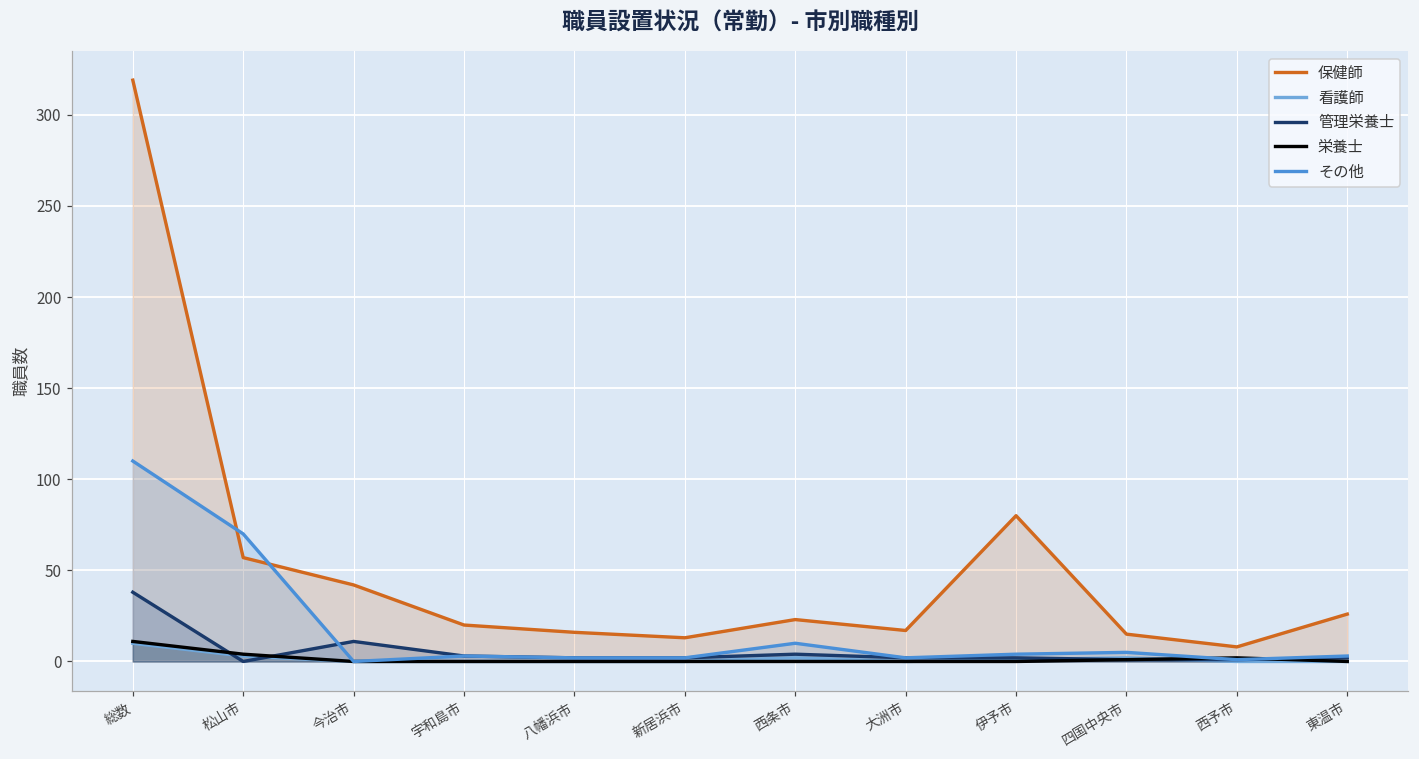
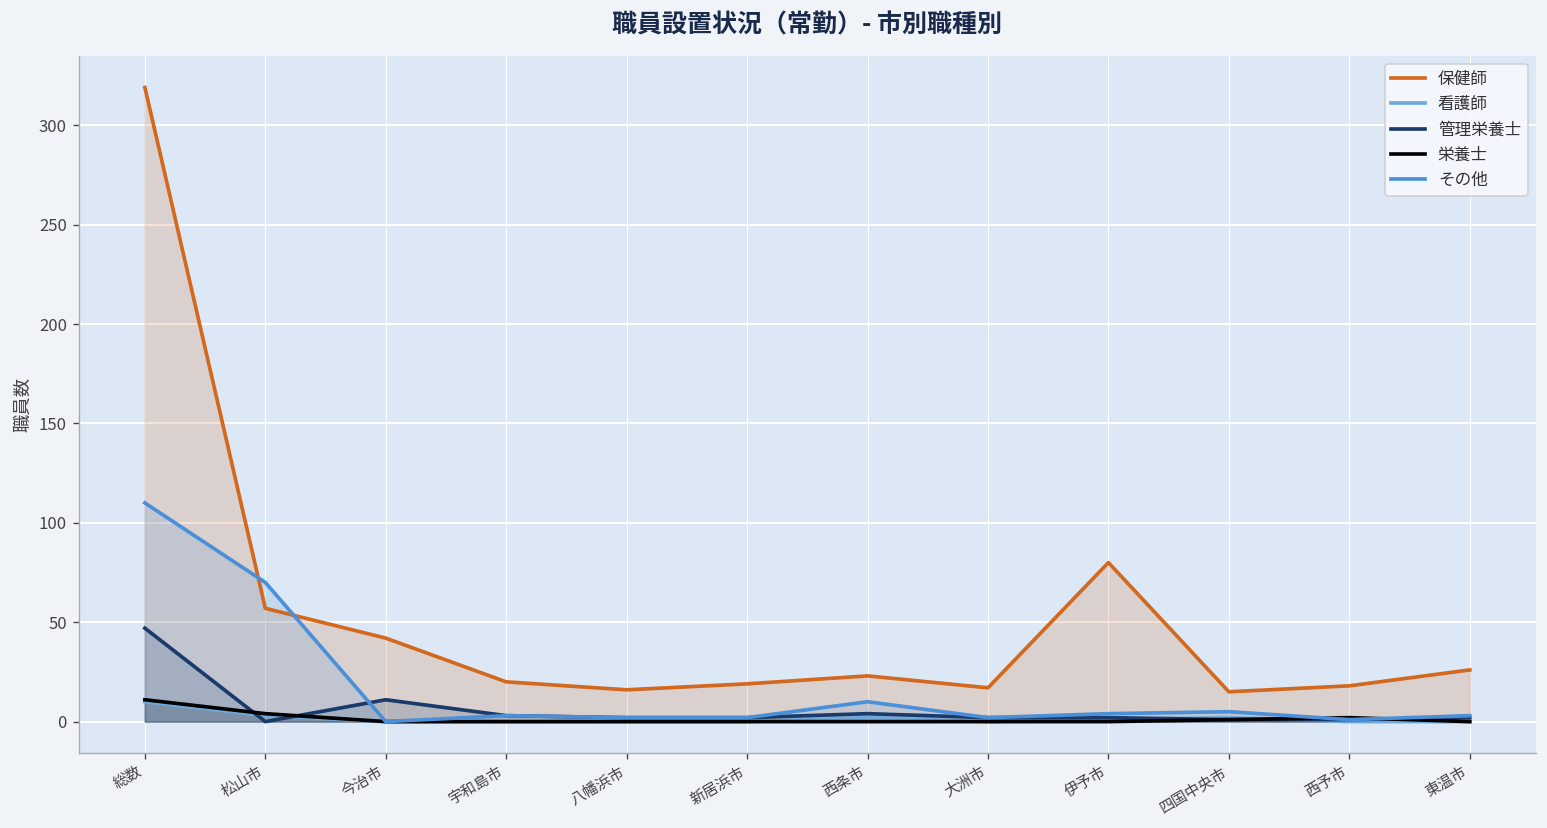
管理栄養士, 総数: 38 -> 47
保健師, 新居浜市: 13 -> 19
保健師, 西予市: 8 -> 18
